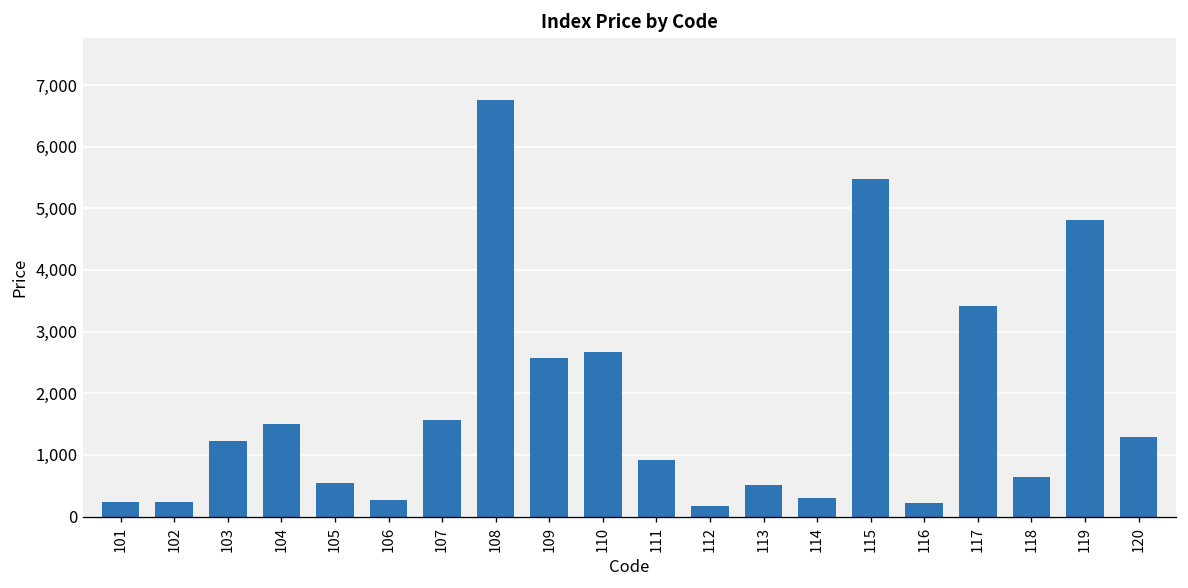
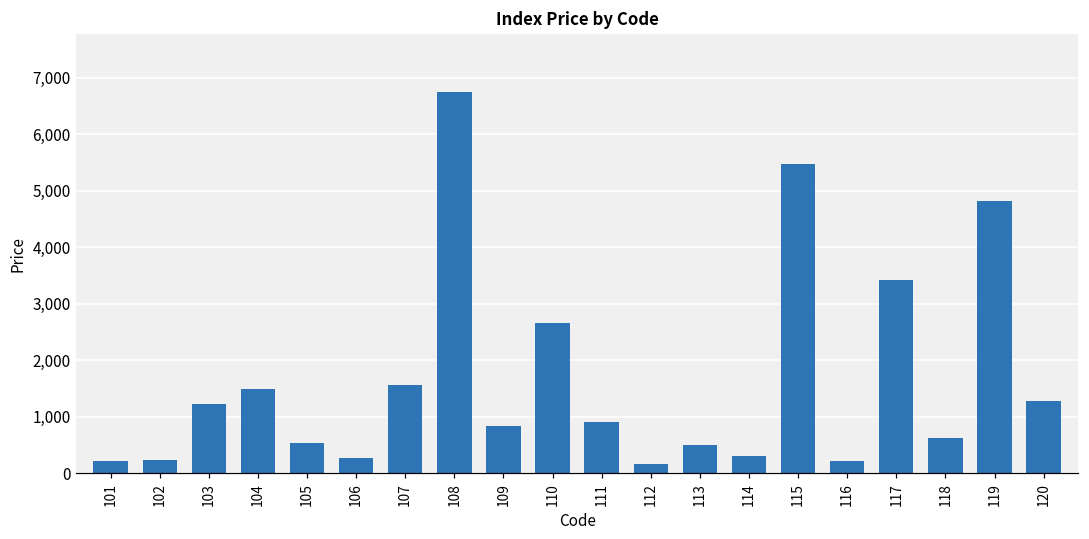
109: 2,600 -> 800
